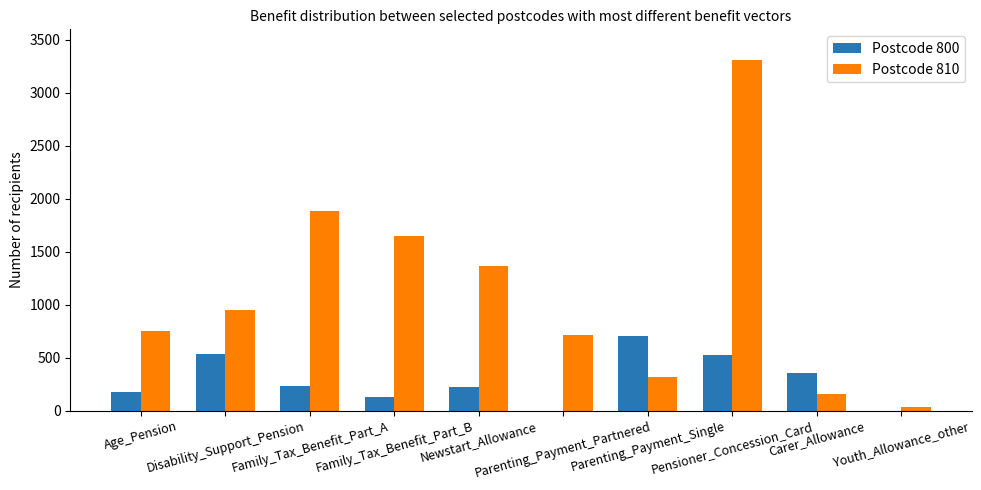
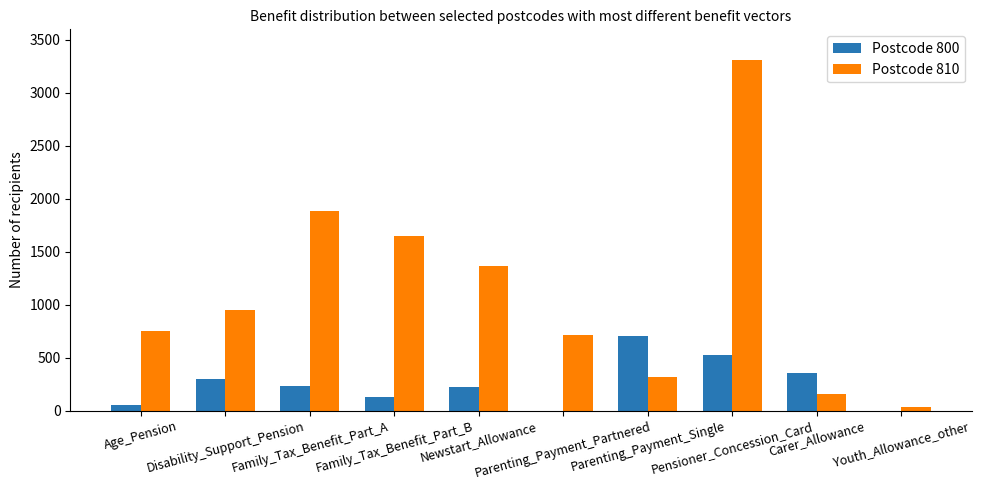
Postcode 800, Age_Pension: 170 -> 50
Postcode 800, Disability_Support_Pension: 540 -> 300
